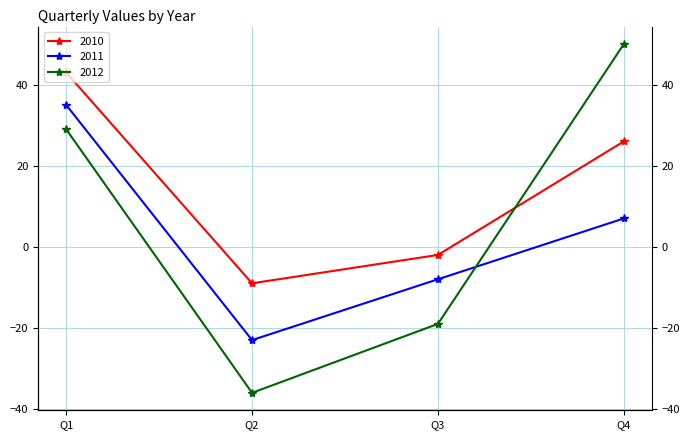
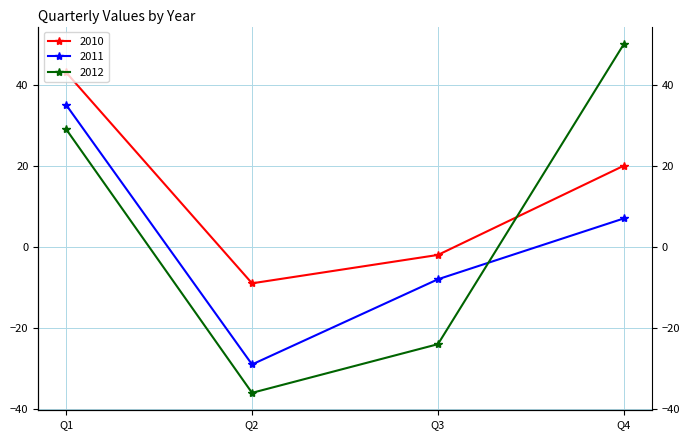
2011, Q2: -23 -> -29
2012, Q3: -19 -> -24
2010, Q4: 26 -> 20
